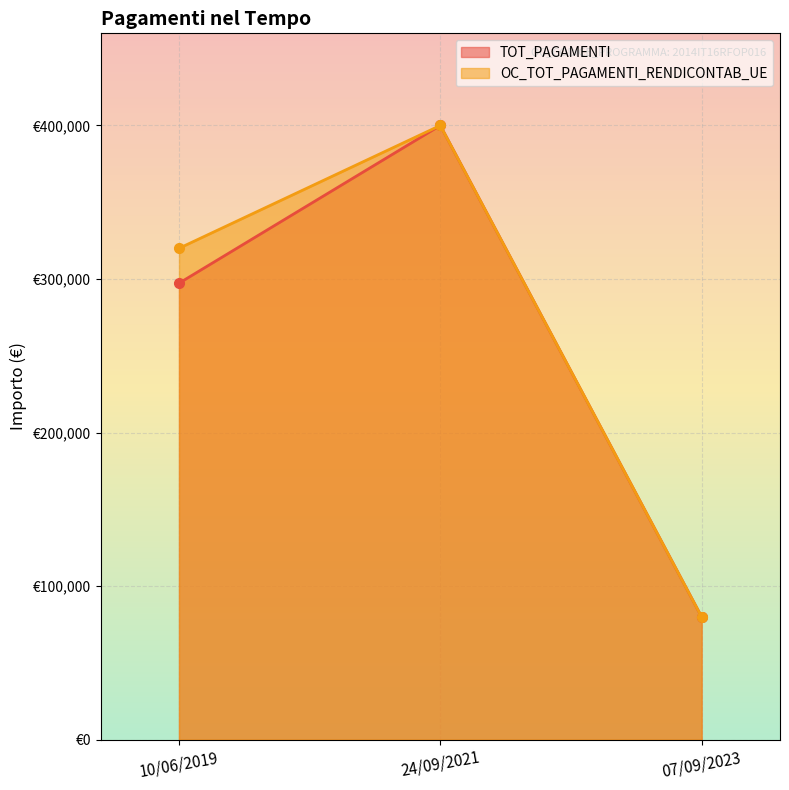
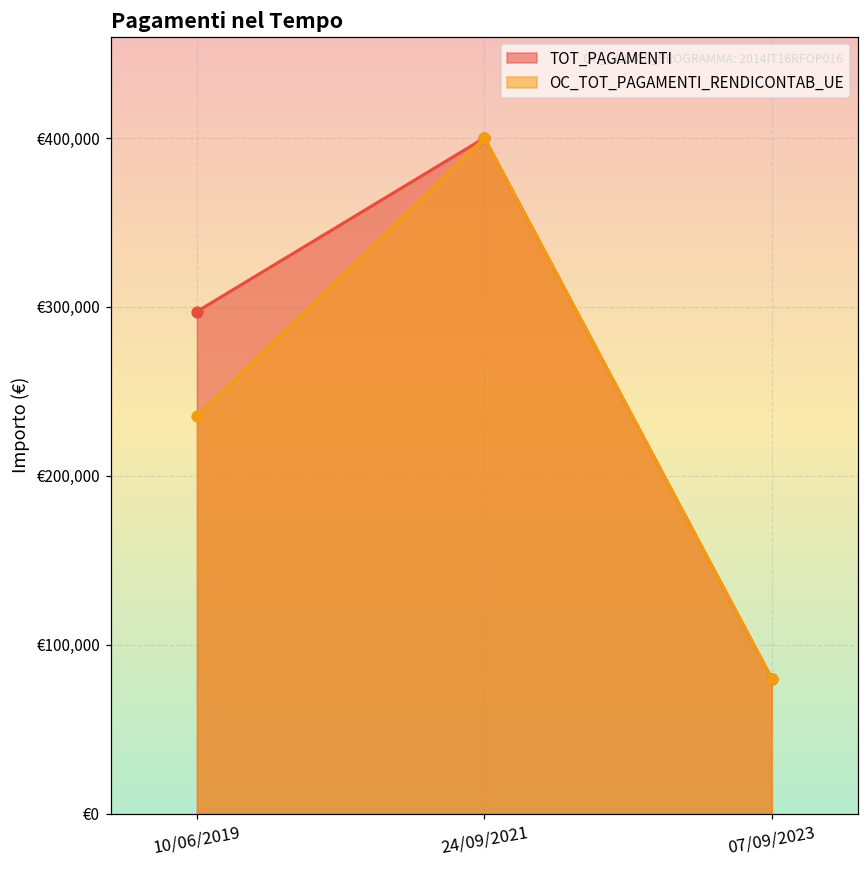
OC_TOT_PAGAMENTI_RENDICONTAB_UE, 10/06/2019: €320,000 -> €235,000
